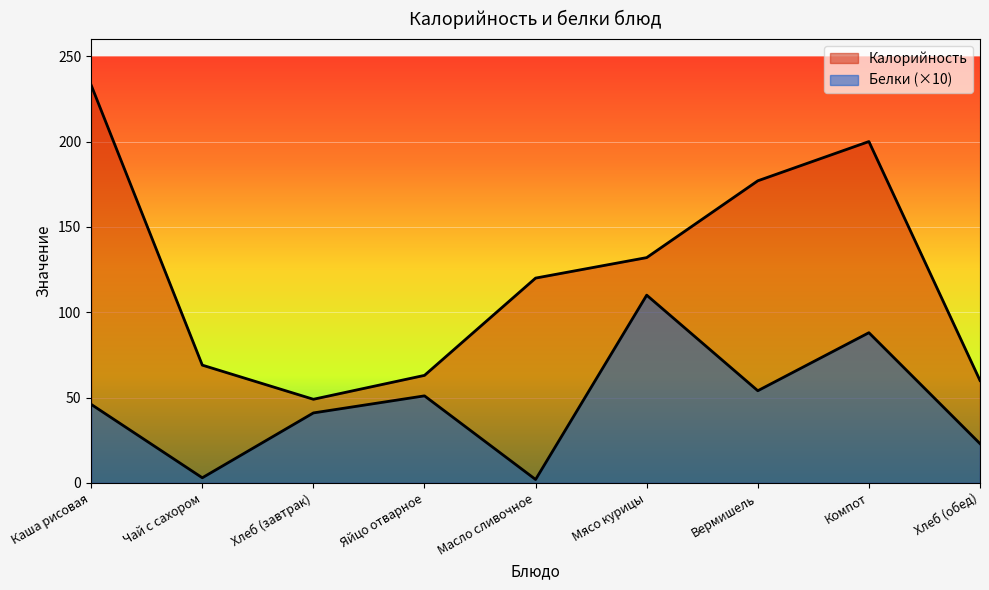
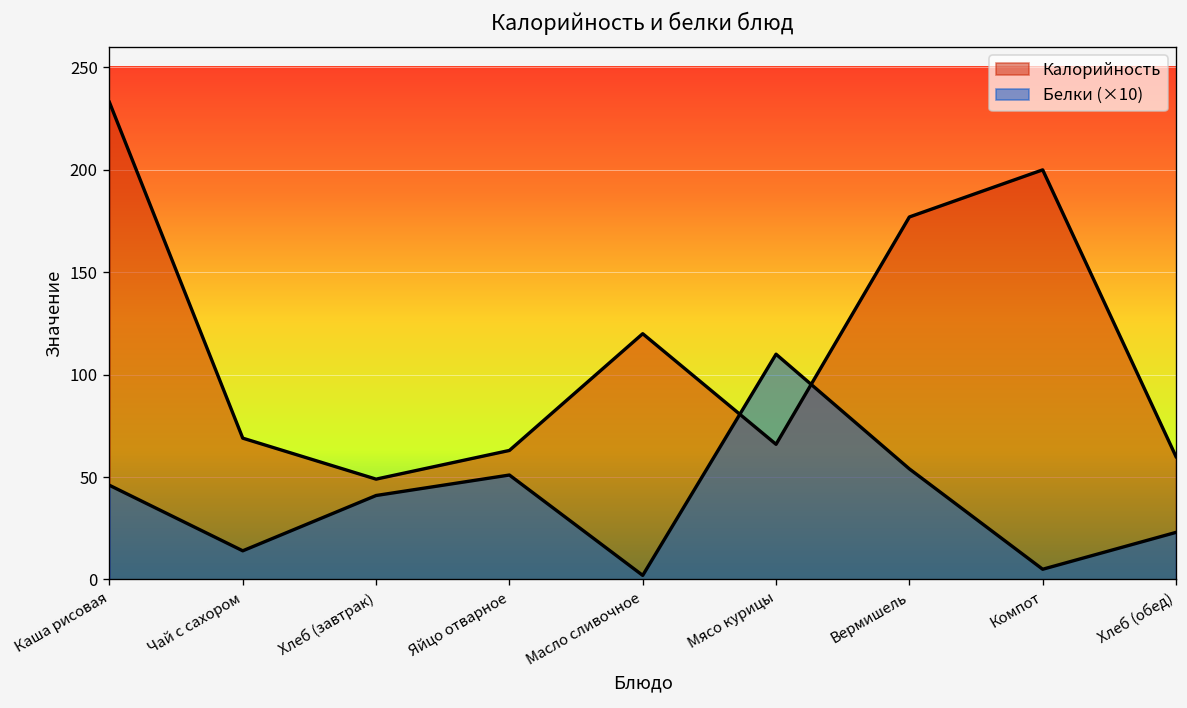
Белки (×10), Чай с сахором: 3 -> 14
Калорийность, Мясо курицы: 132 -> 66
Белки (×10), Компот: 88 -> 5
